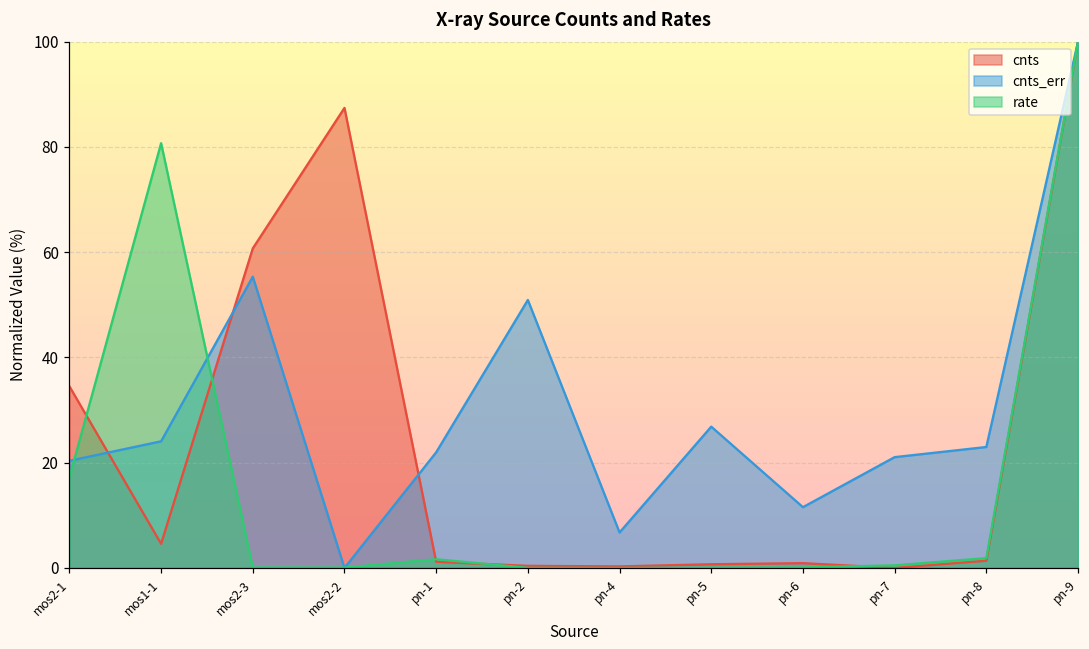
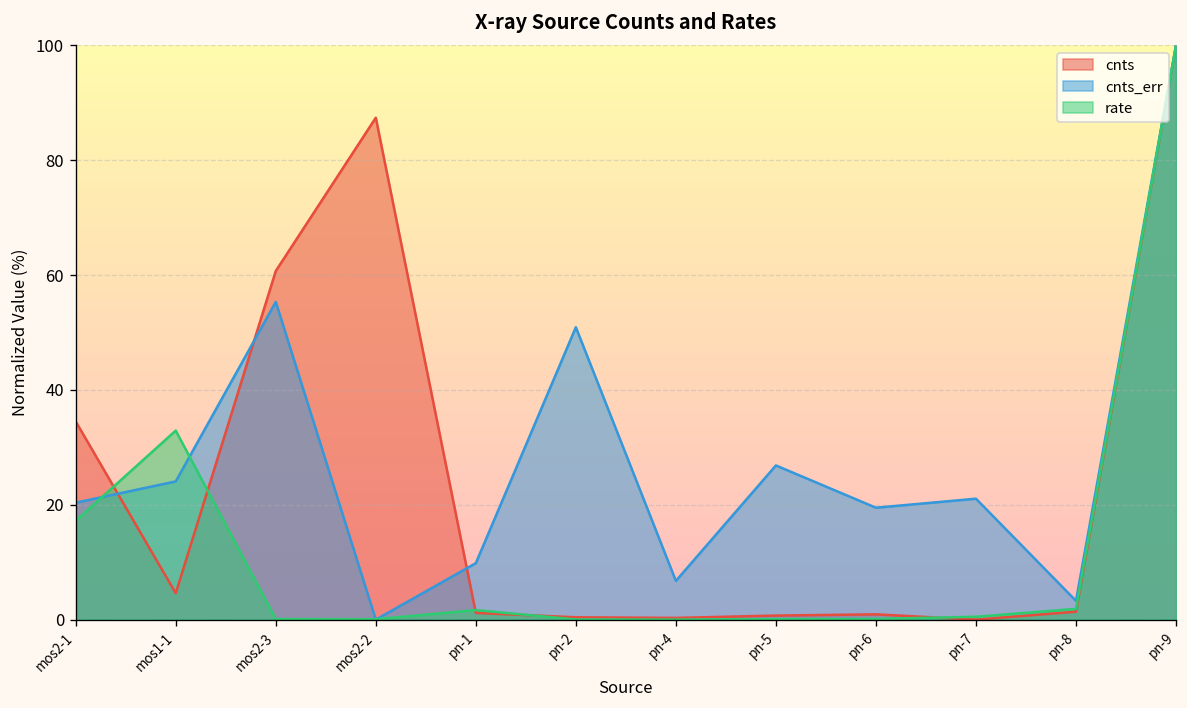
rate, mos1-1: 81 -> 33
cnts_err, pn-1: 22 -> 10
cnts_err, pn-6: 12 -> 19
cnts_err, pn-8: 23 -> 3
